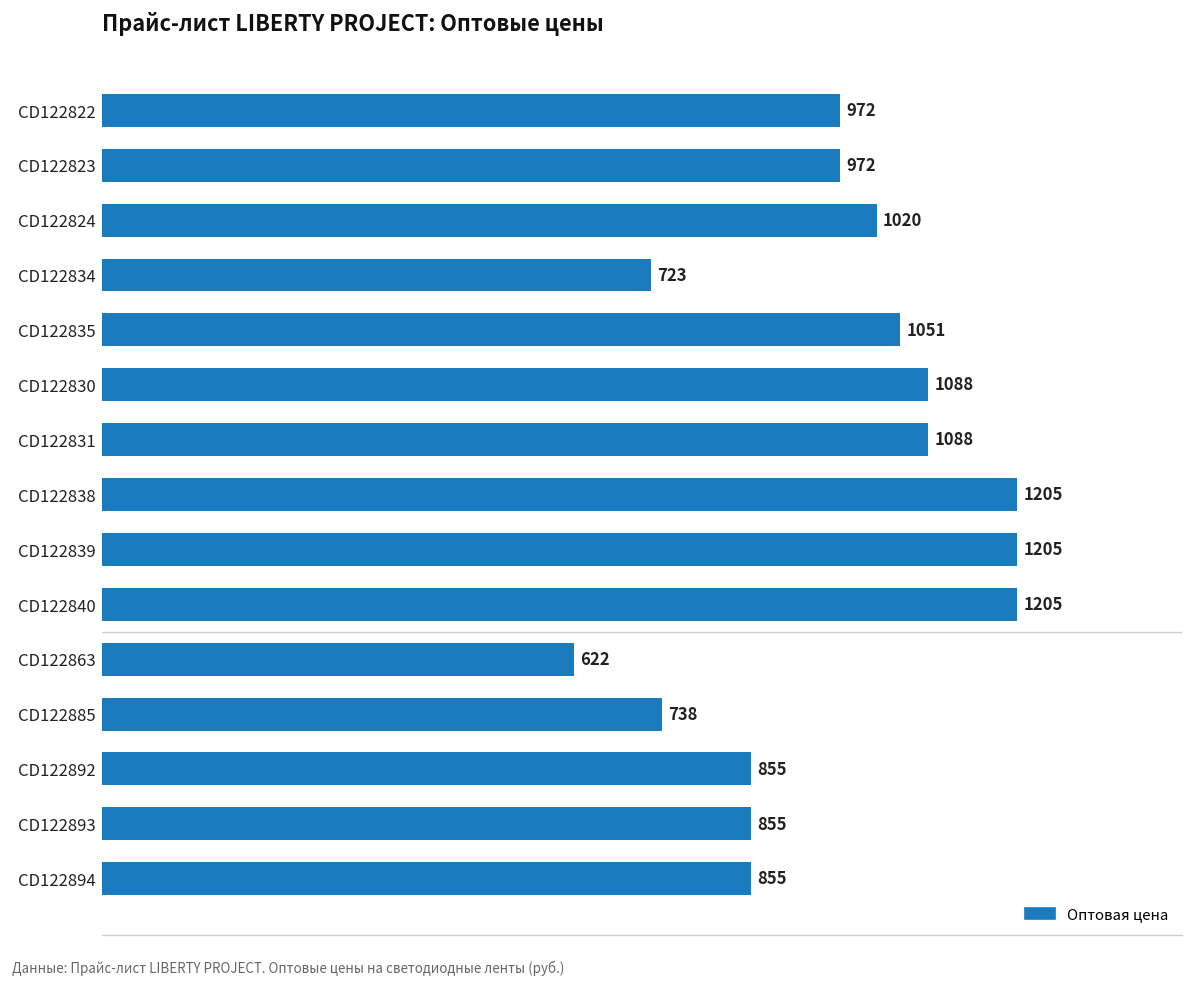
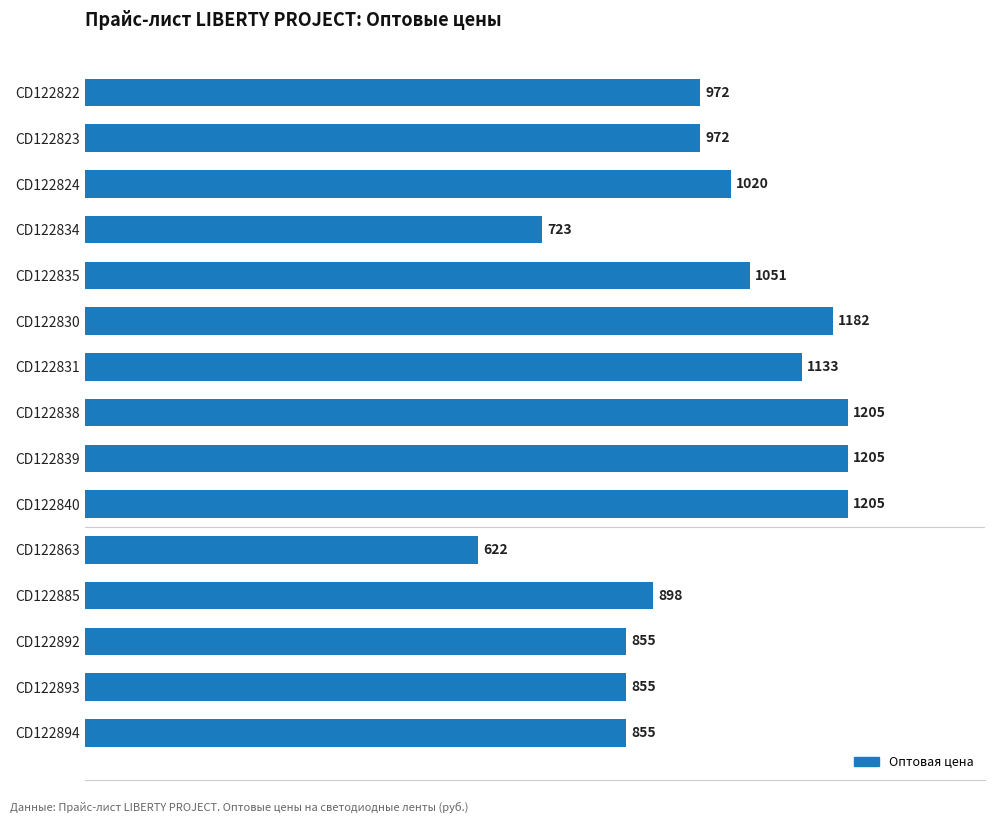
CD122830: 1088 -> 1182
CD122831: 1088 -> 1133
CD122885: 738 -> 898
